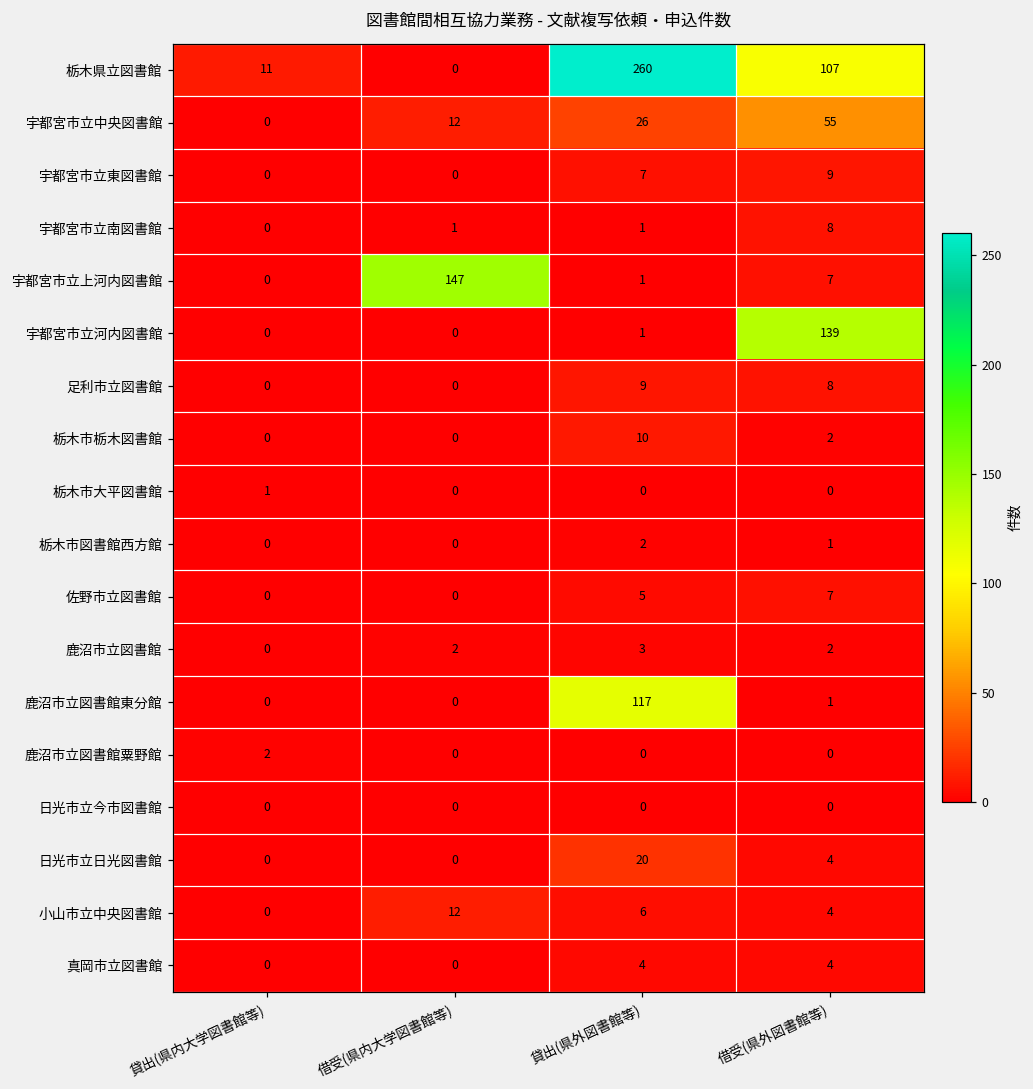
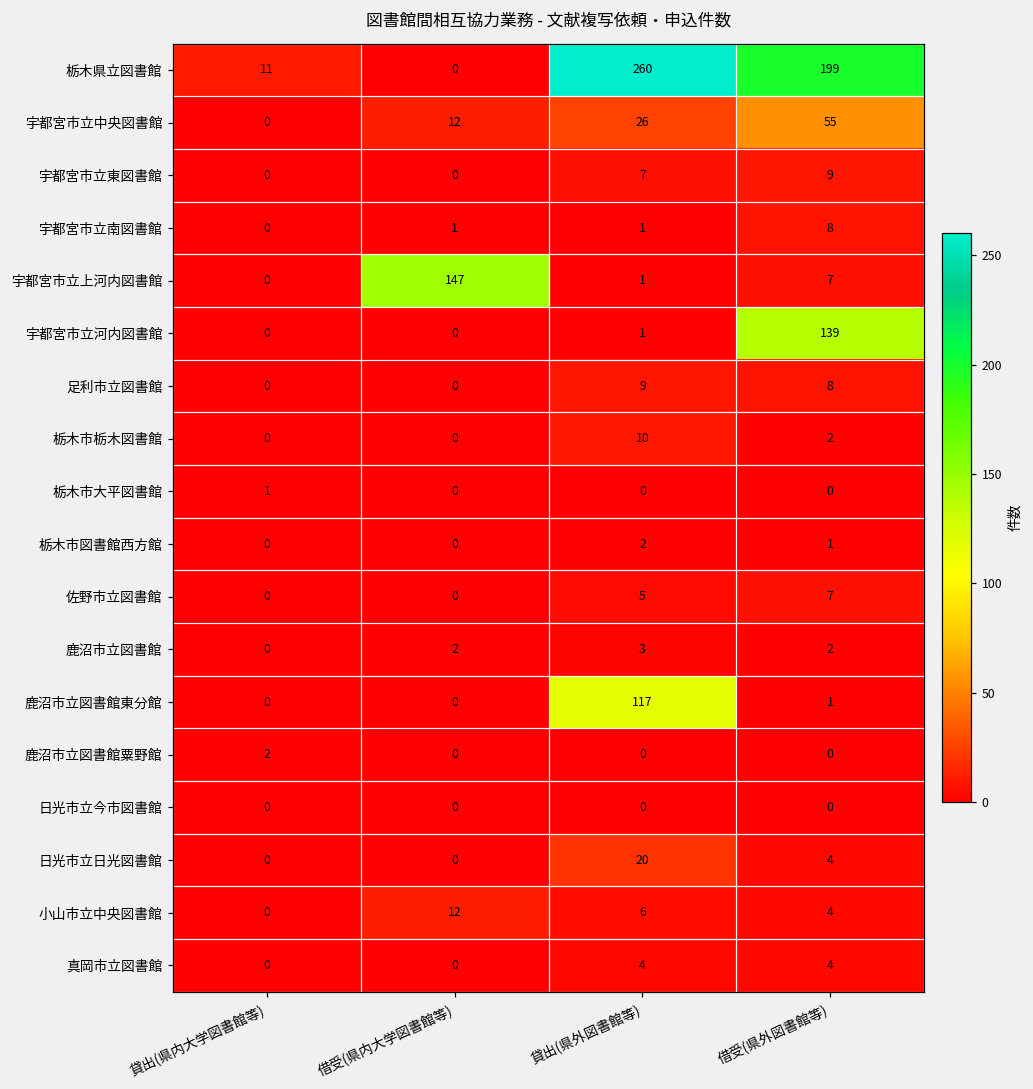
栃木県立図書館, 借受(県外図書館等): 107 -> 199
